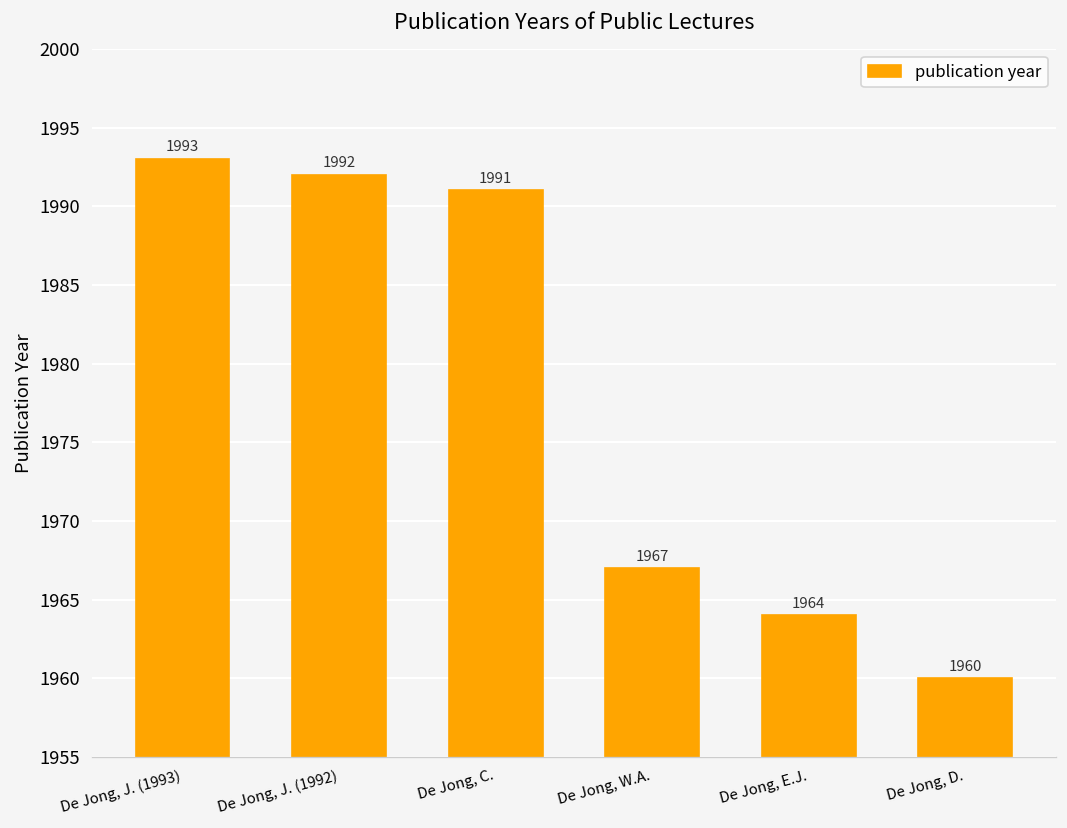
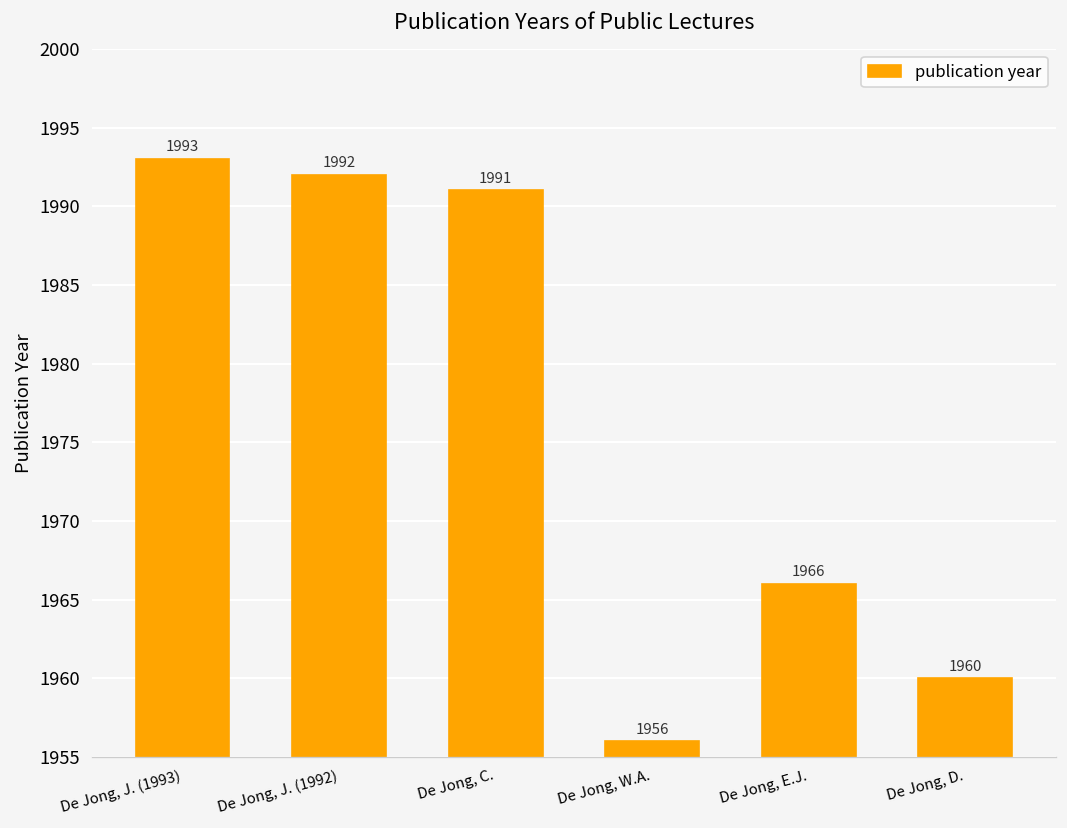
De Jong, W.A.: 1967 -> 1956
De Jong, E.J.: 1964 -> 1966
